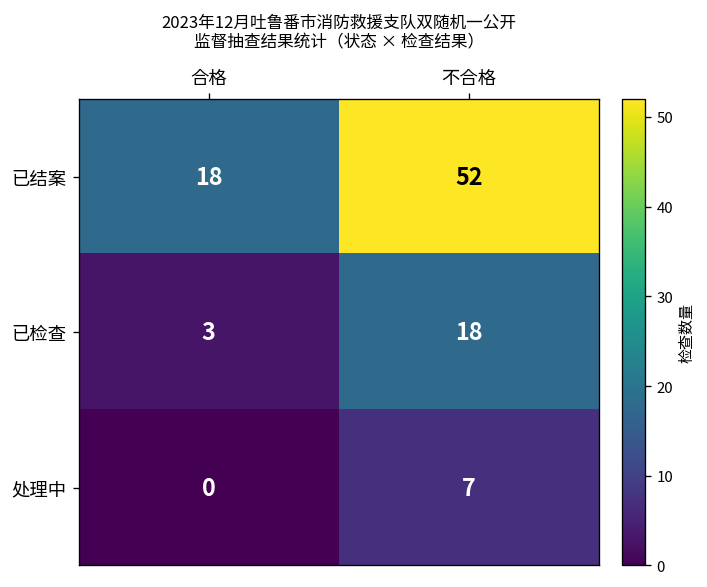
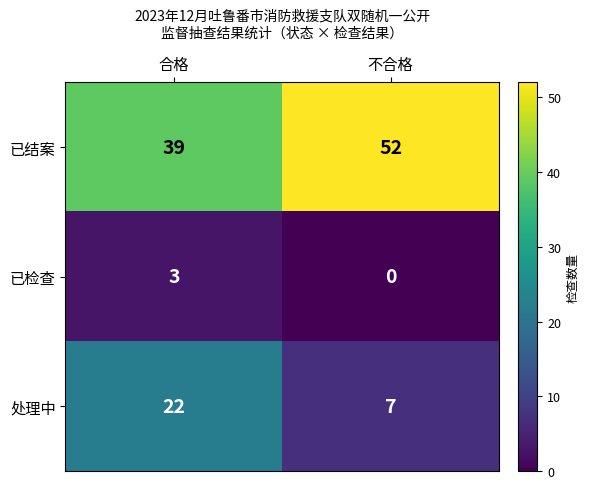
已结案, 合格: 18 -> 39
已检查, 不合格: 18 -> 0
处理中, 合格: 0 -> 22
